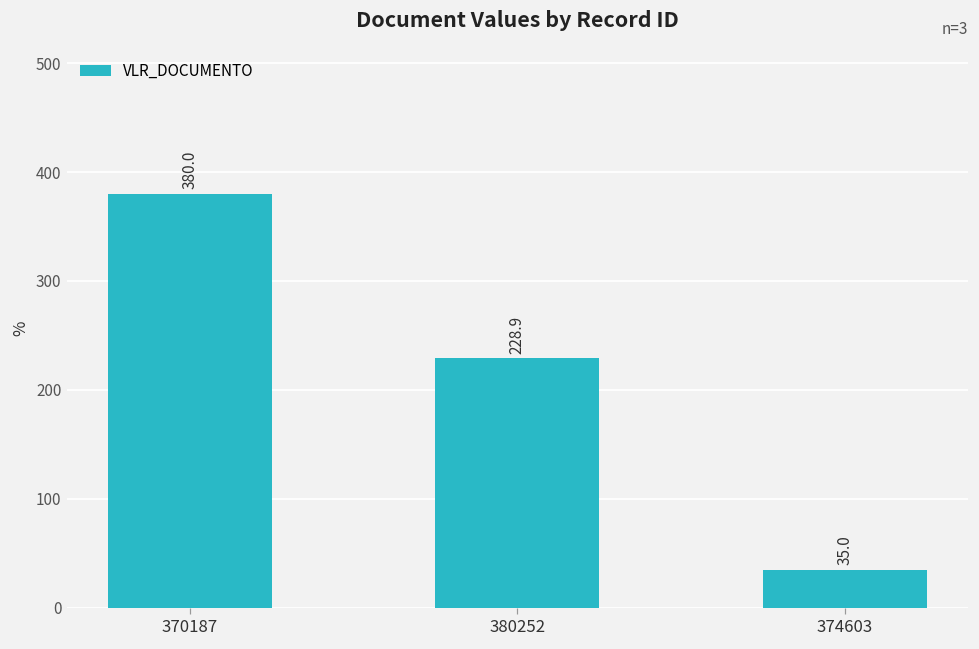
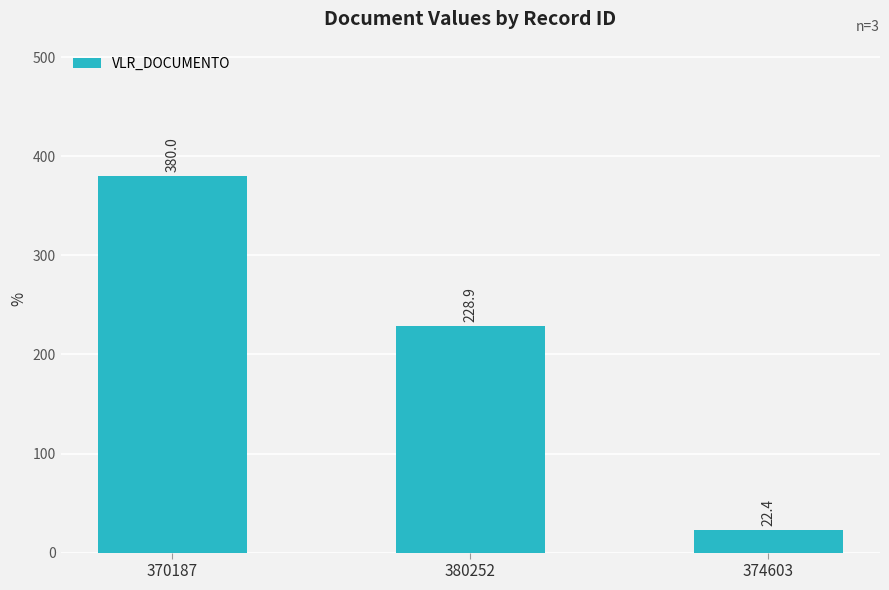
374603: 35.0 -> 22.4
